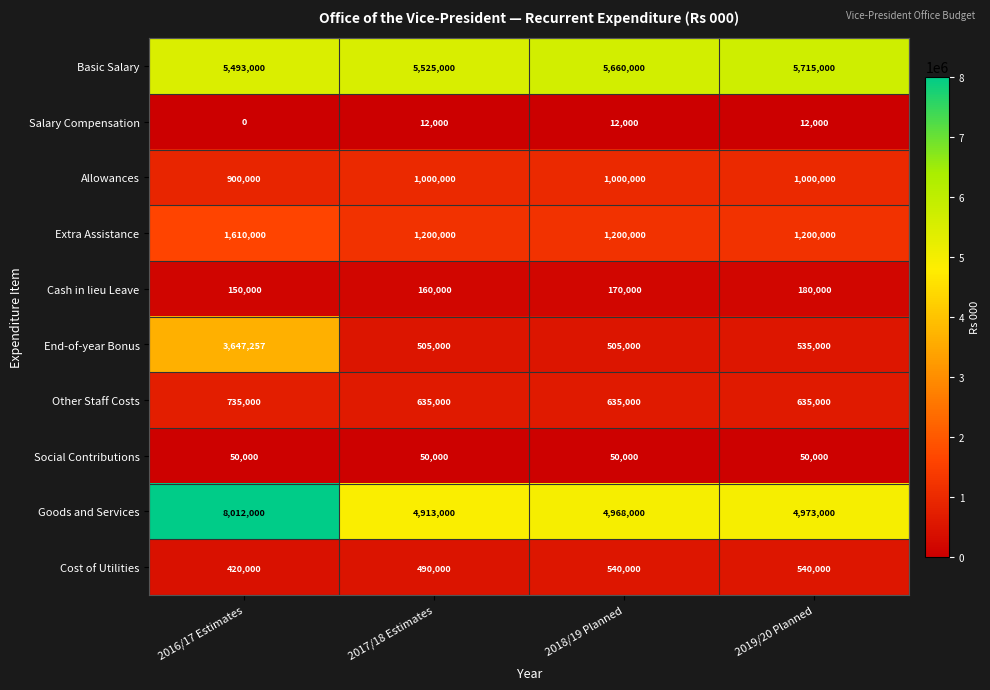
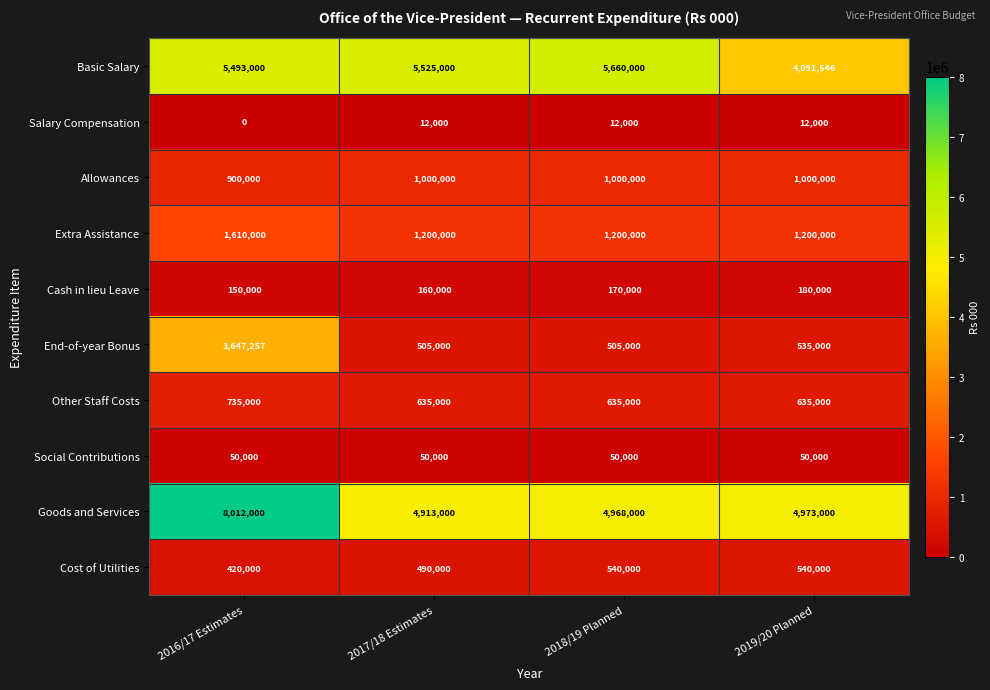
Basic Salary, 2019/20 Planned: 5,715,000 -> 4,091,546
